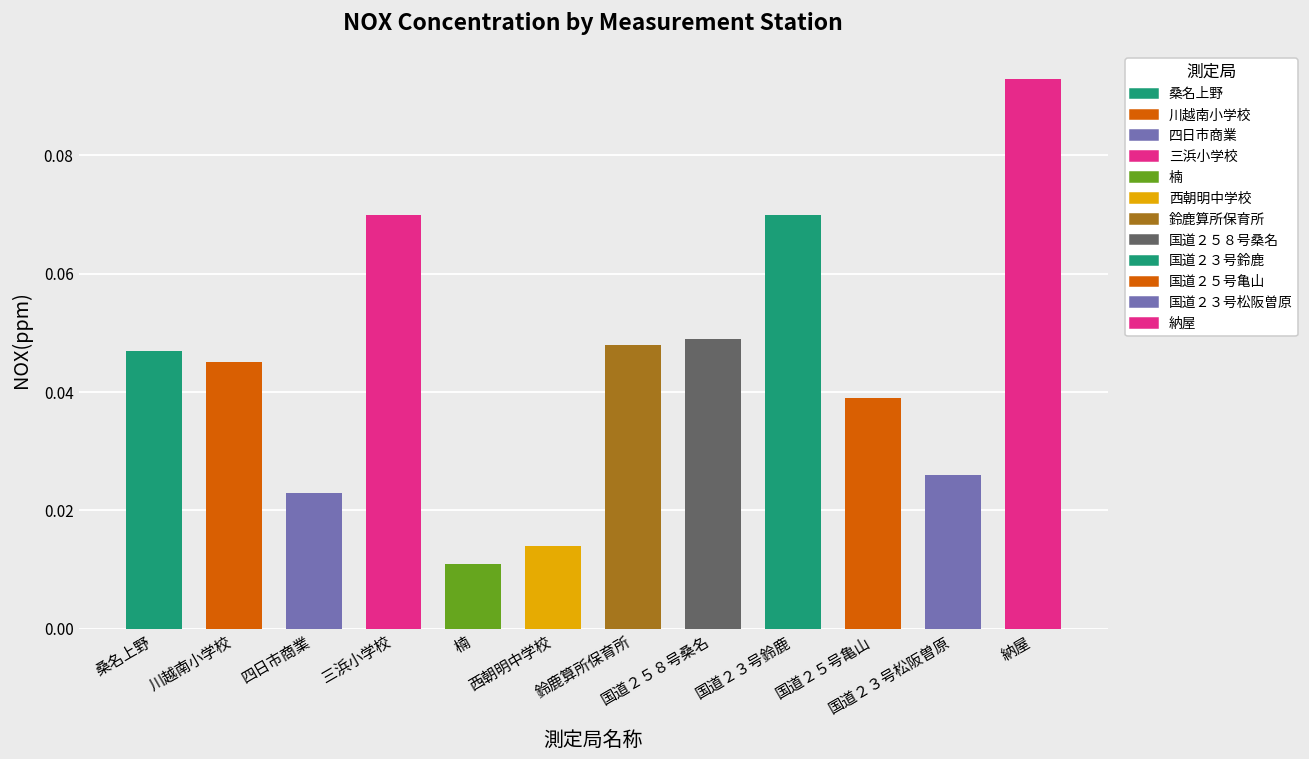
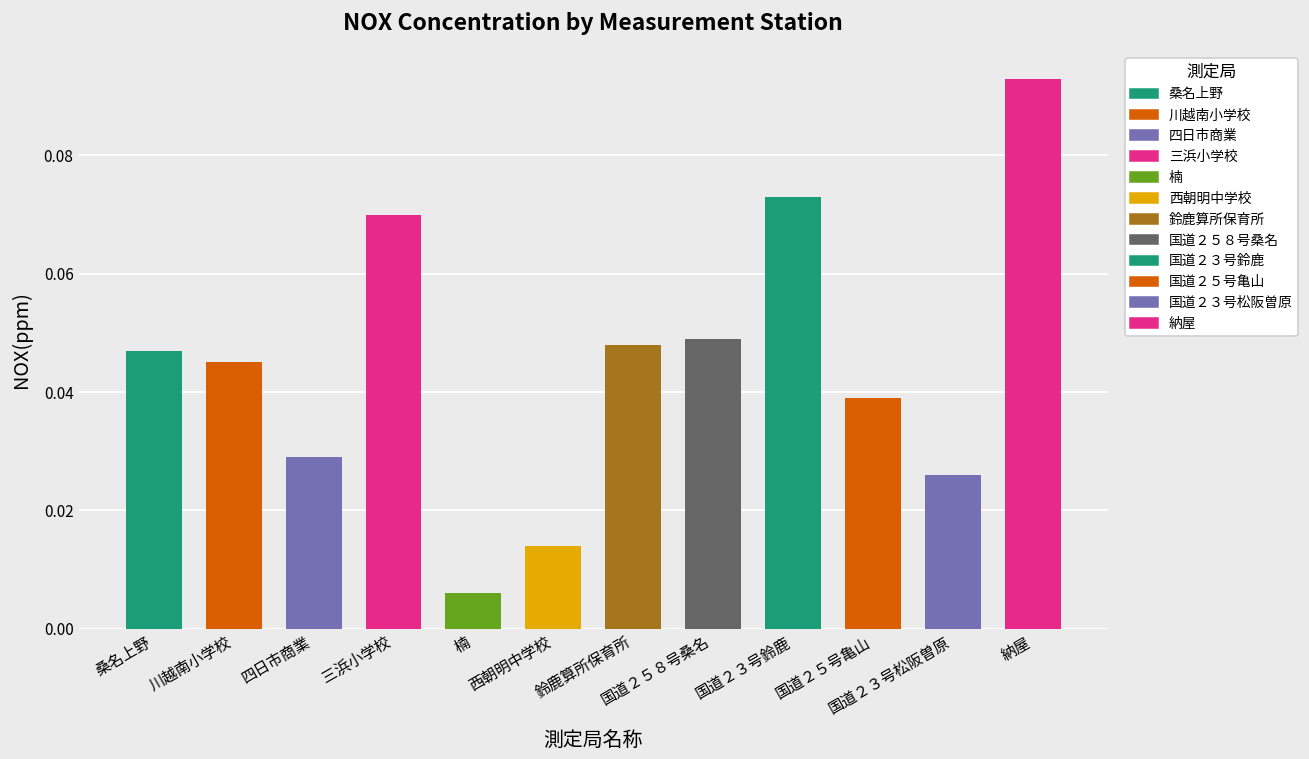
四日市商業: 0.023 -> 0.029
楠: 0.011 -> 0.006
国道２３号鈴鹿: 0.070 -> 0.073
